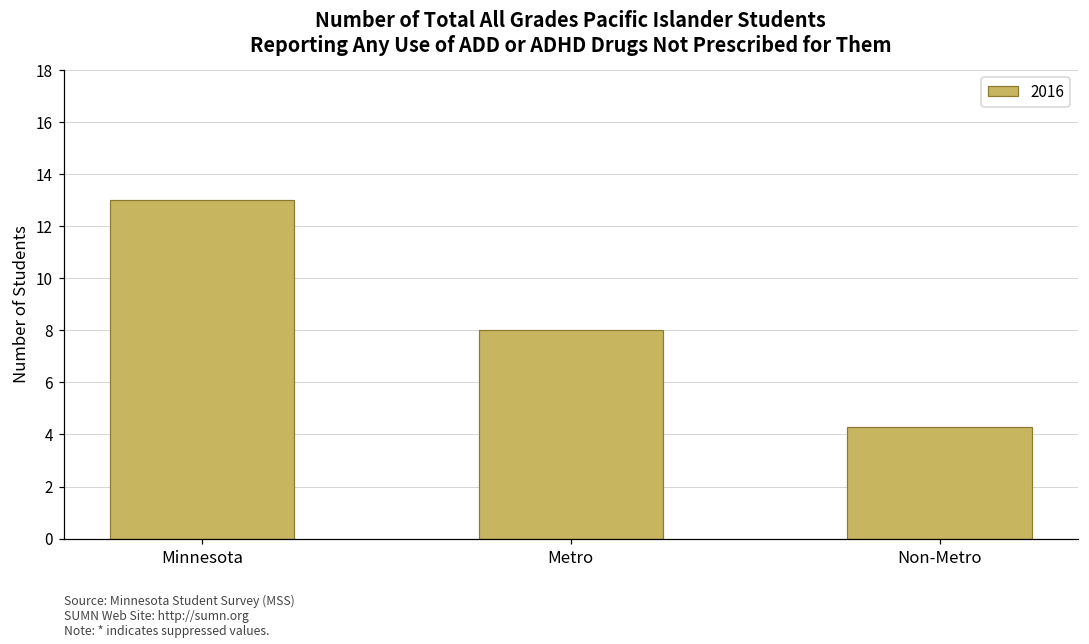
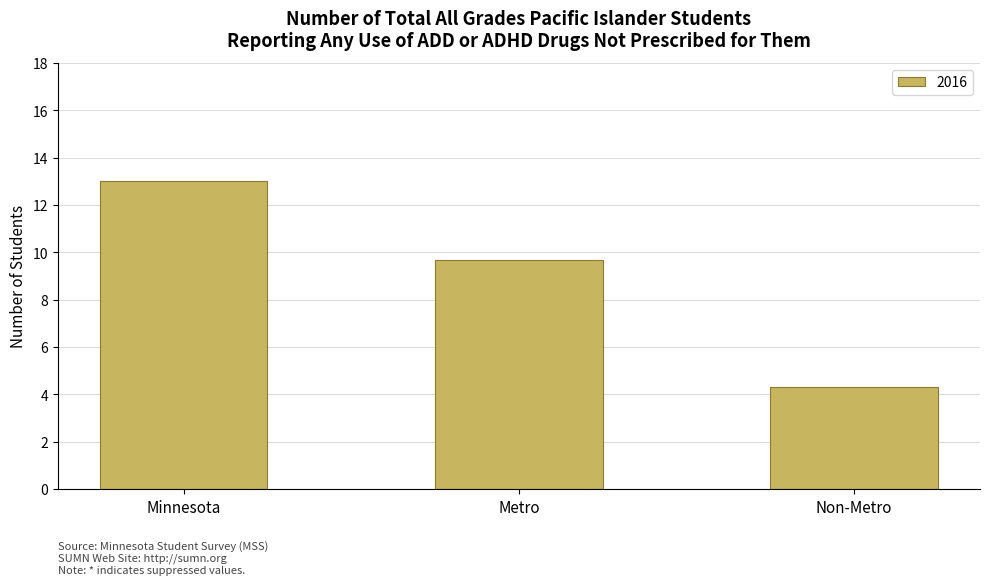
Metro: 8.0 -> 9.7
